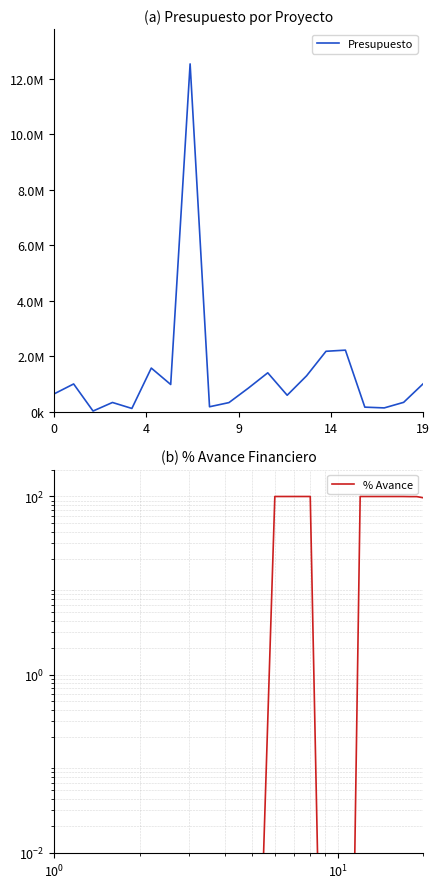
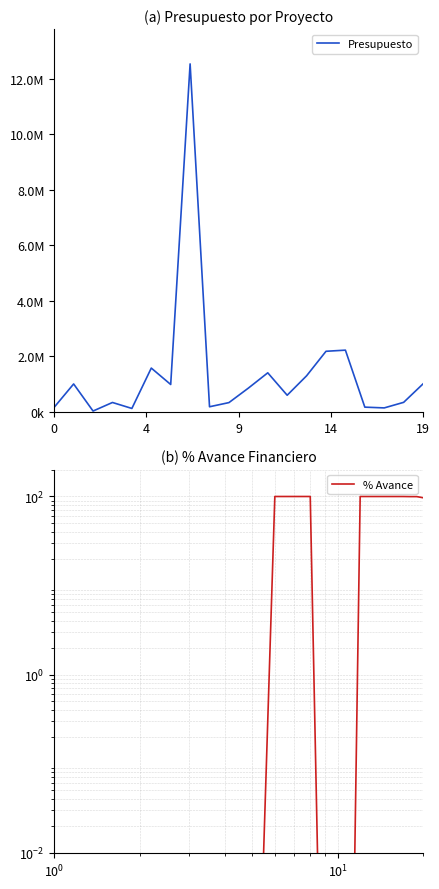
(a) Presupuesto por Proyecto, 0: 700000 -> 200000
